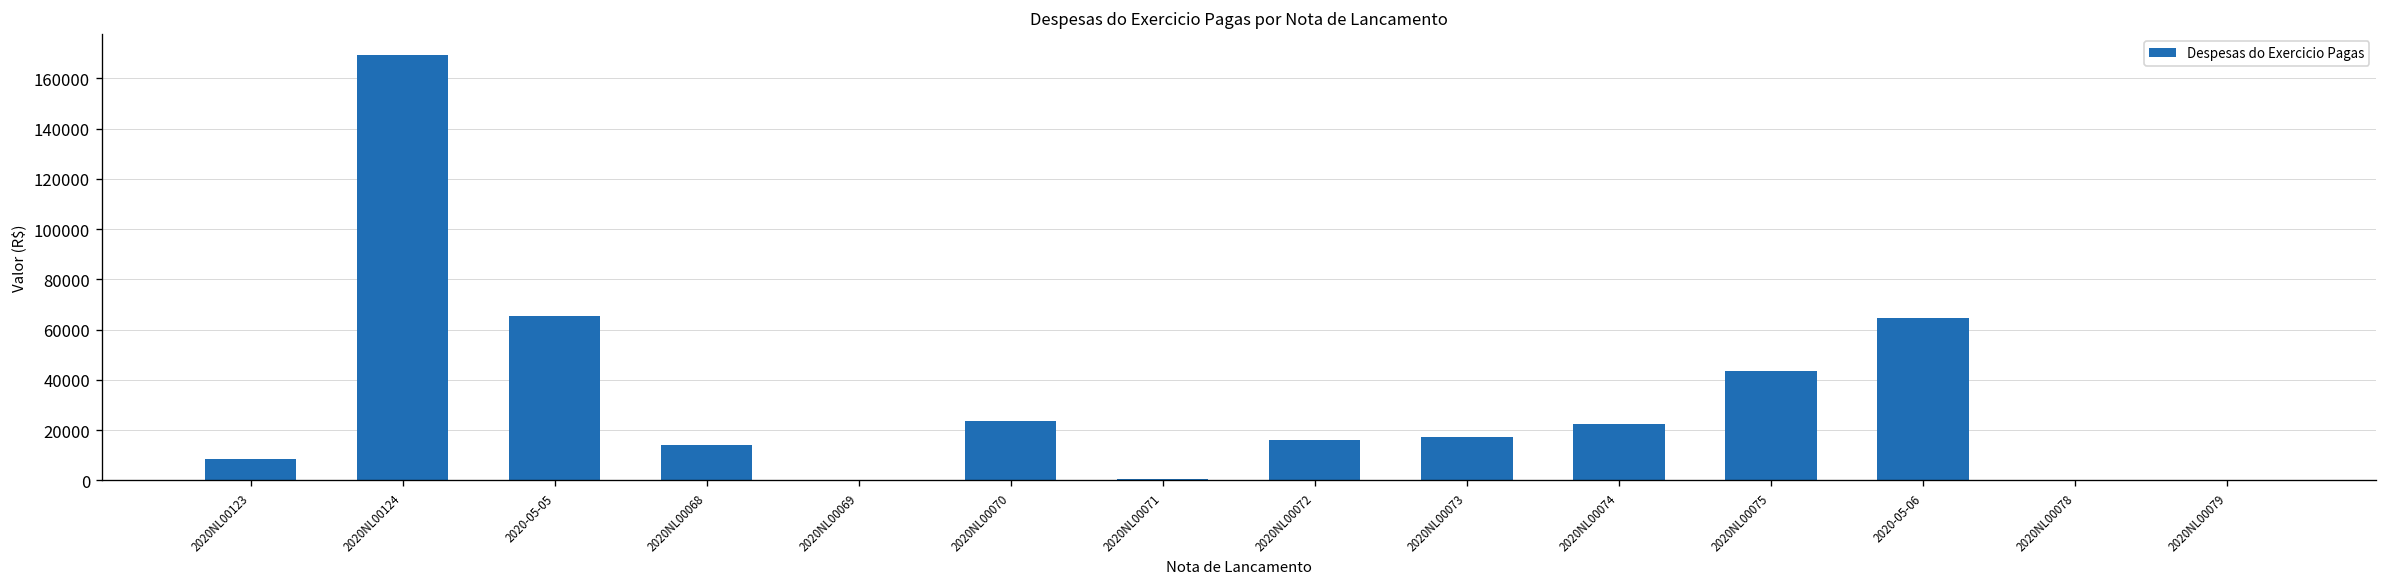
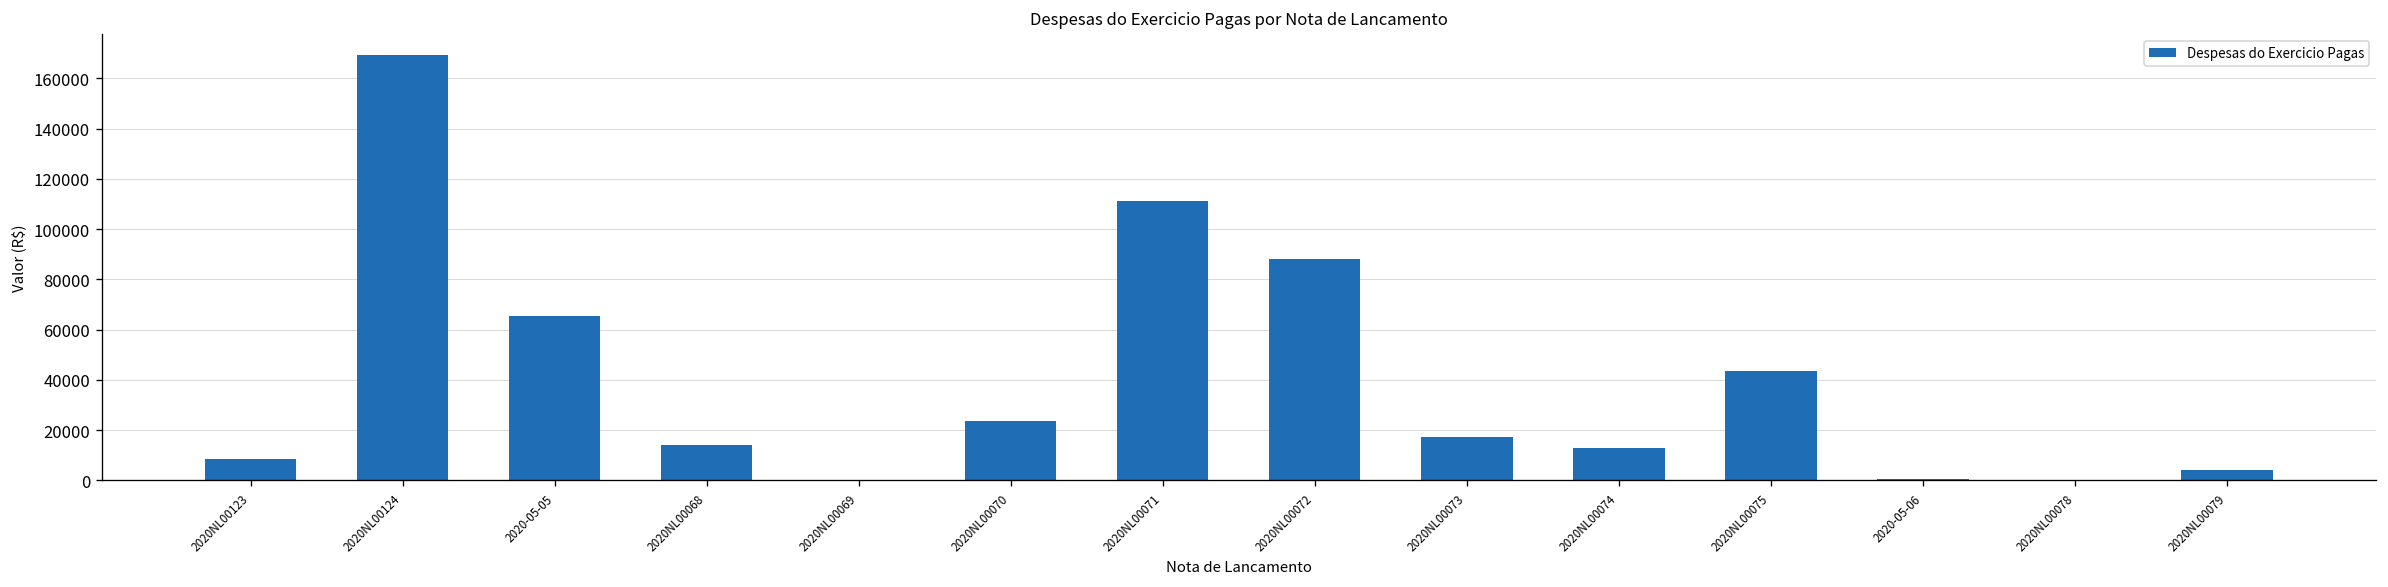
2020NL00071: 0 -> 111000
2020NL00072: 16000 -> 88000
2020NL00074: 22000 -> 13000
2020-05-06: 65000 -> 0
2020NL00079: 0 -> 4000
